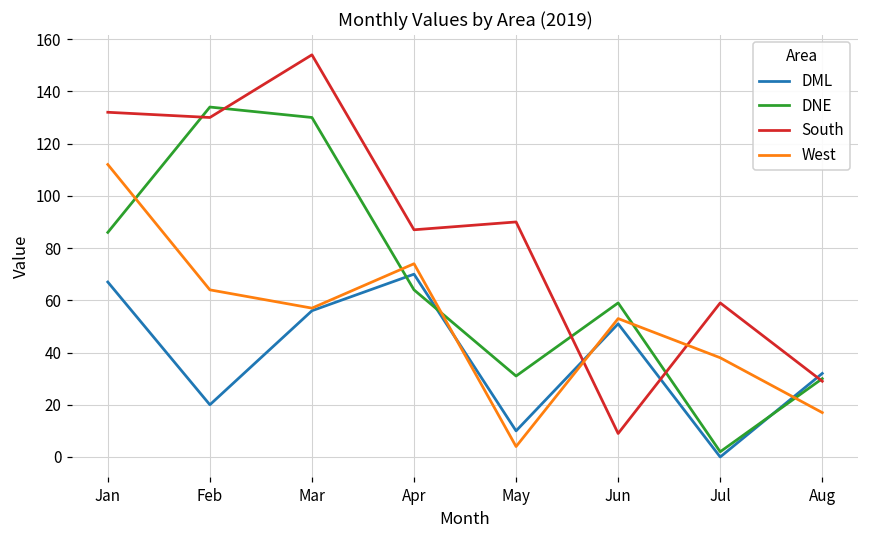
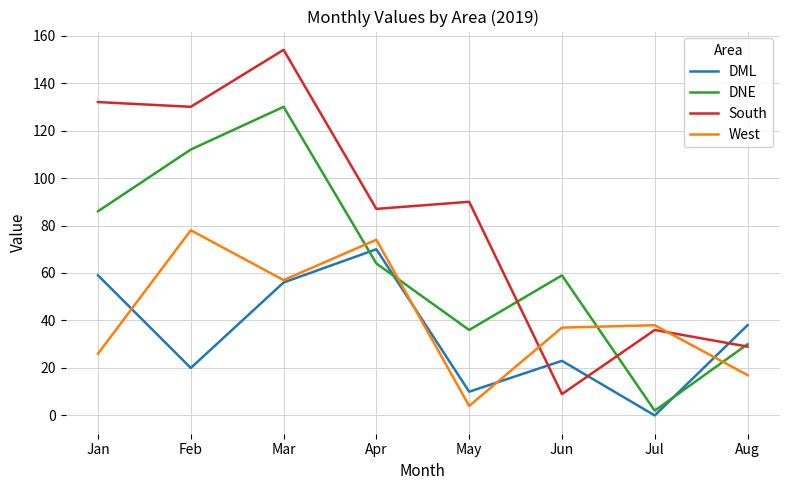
DML, Jan: 67 -> 59
West, Jan: 112 -> 26
DNE, Feb: 134 -> 112
West, Feb: 64 -> 78
DNE, May: 31 -> 36
DML, Jun: 51 -> 23
West, Jun: 53 -> 37
South, Jul: 59 -> 36
DML, Aug: 32 -> 38
